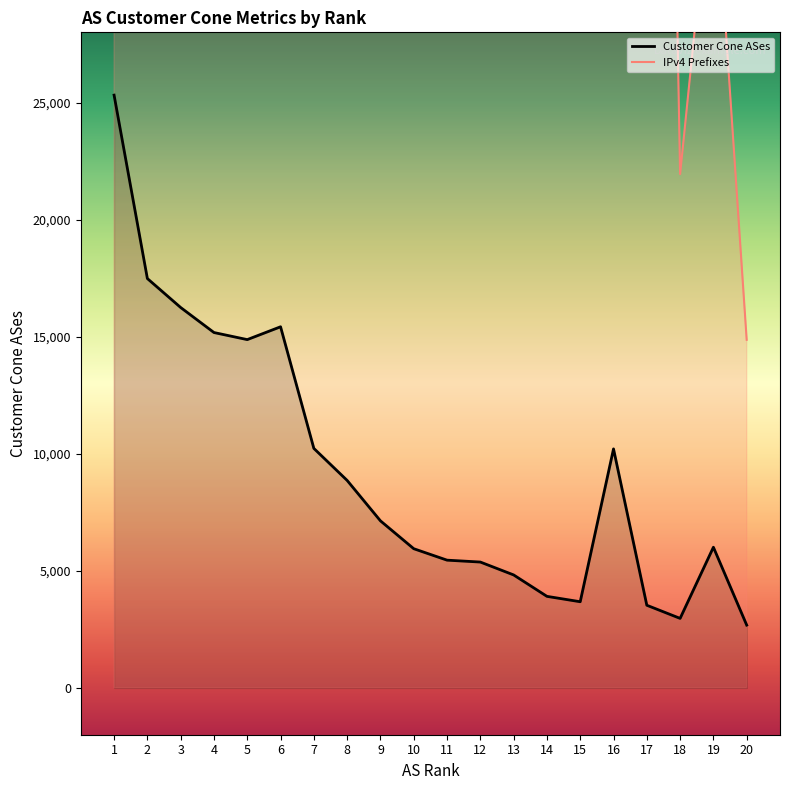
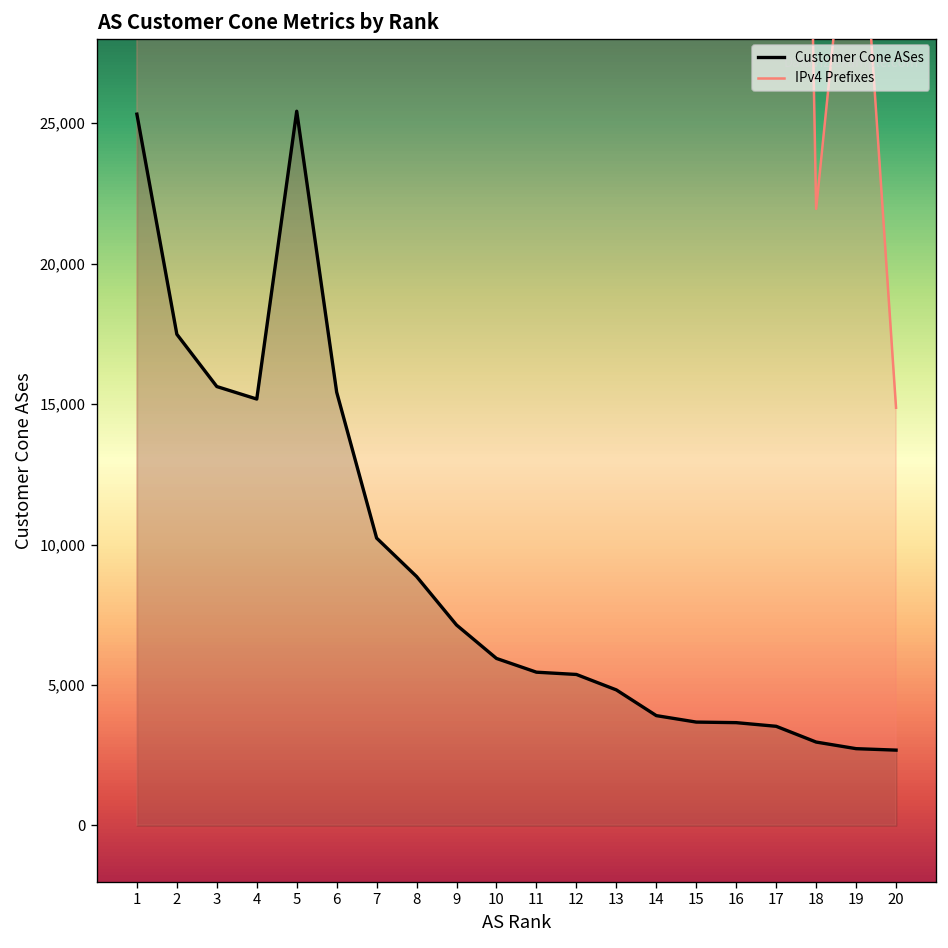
Customer Cone ASes, 3: 16,200 -> 15,600
Customer Cone ASes, 5: 14,900 -> 25,400
Customer Cone ASes, 16: 10,200 -> 3,700
Customer Cone ASes, 19: 6,000 -> 2,700
